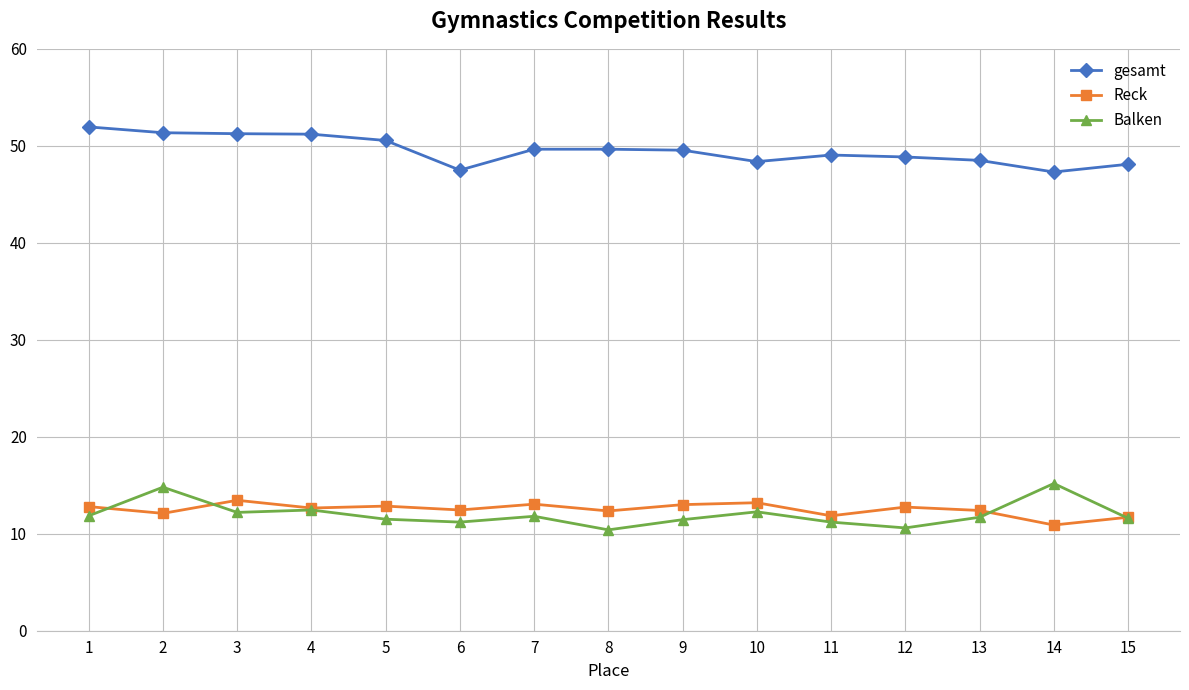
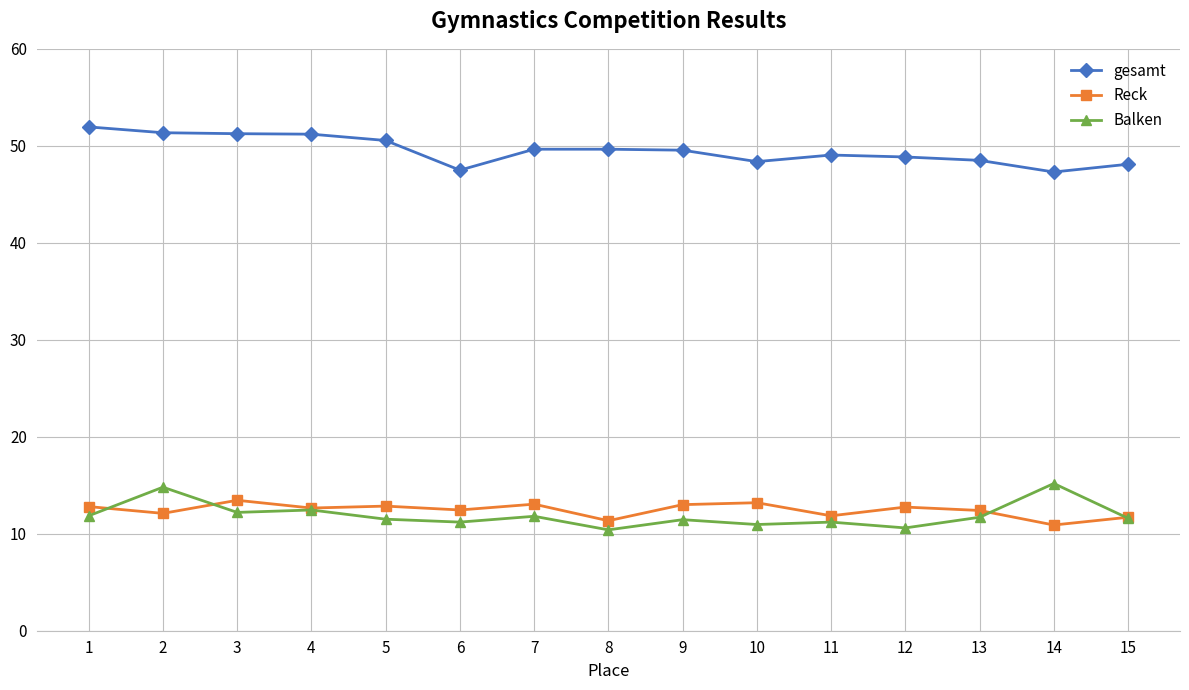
Reck, 8: 12 -> 11
Balken, 10: 12 -> 11
